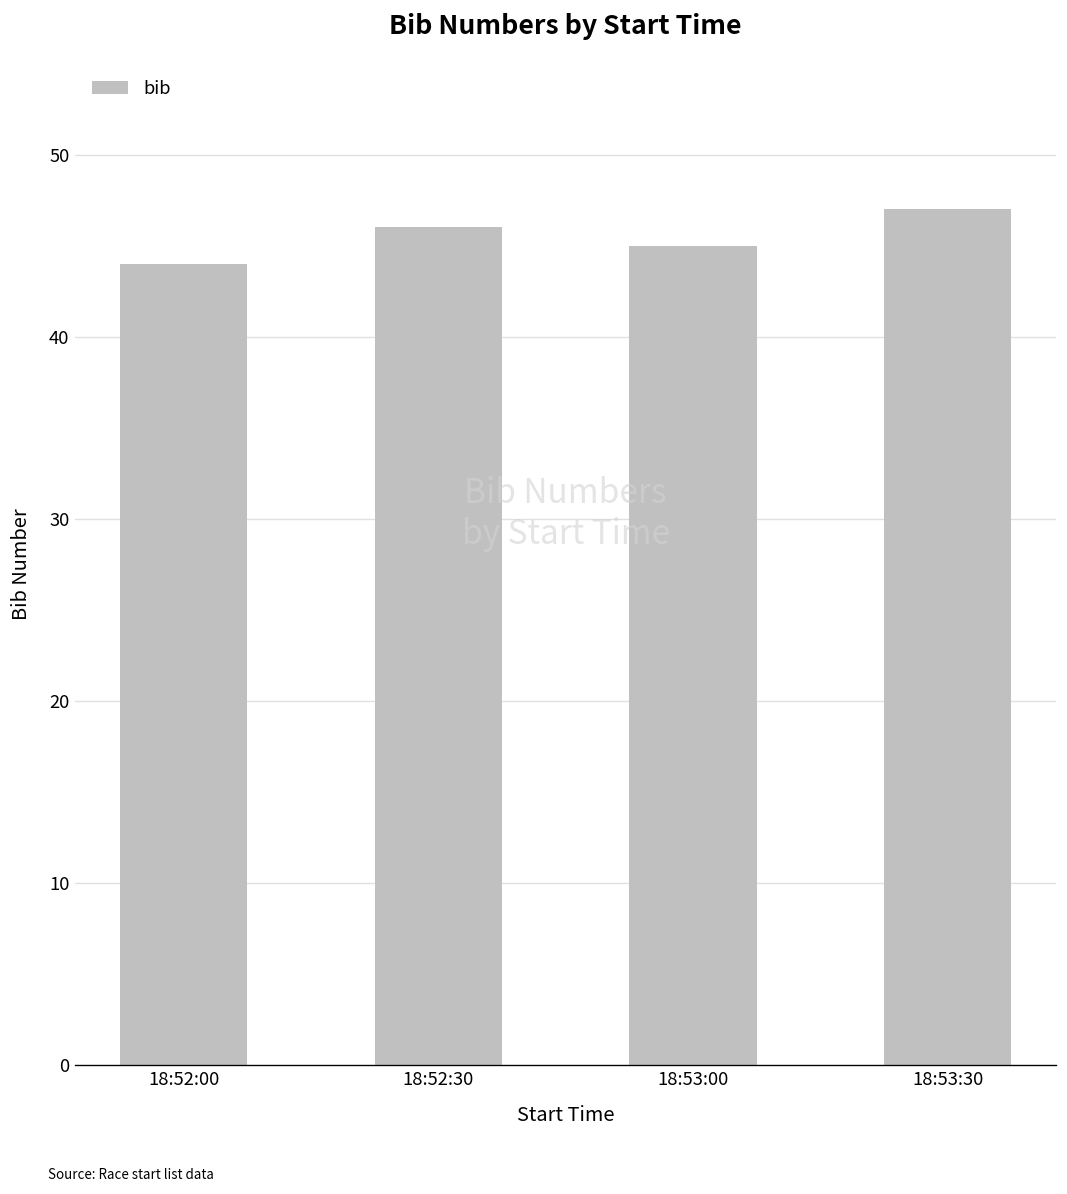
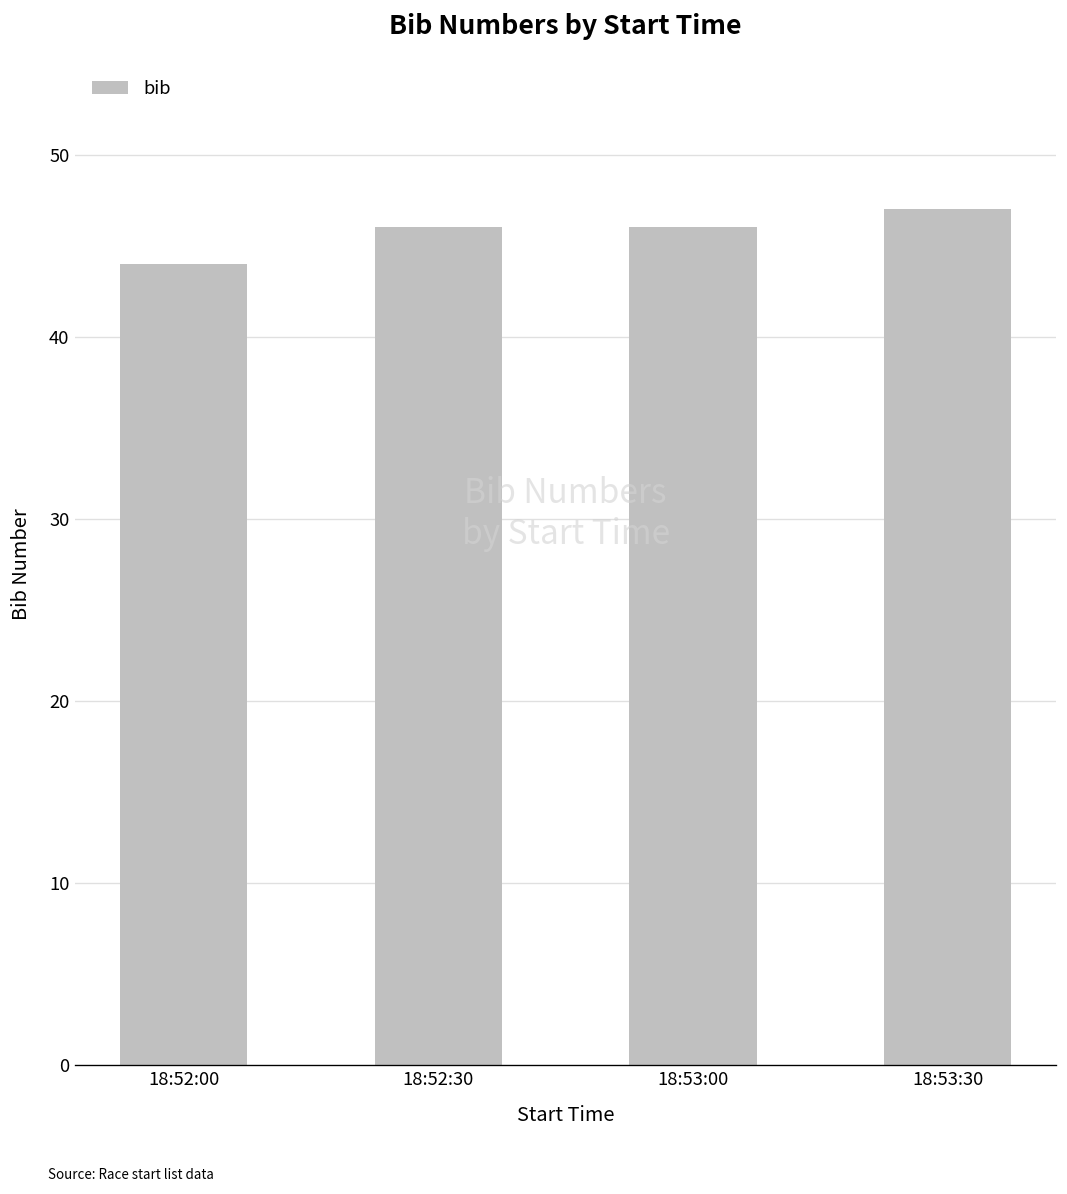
18:53:00: 45 -> 46
